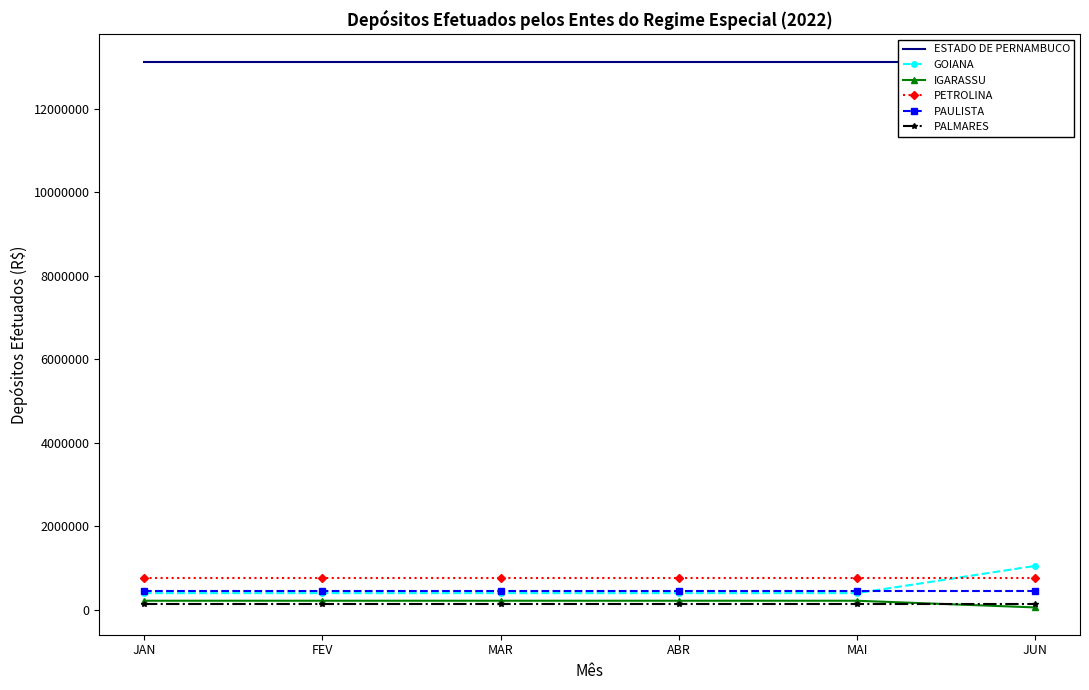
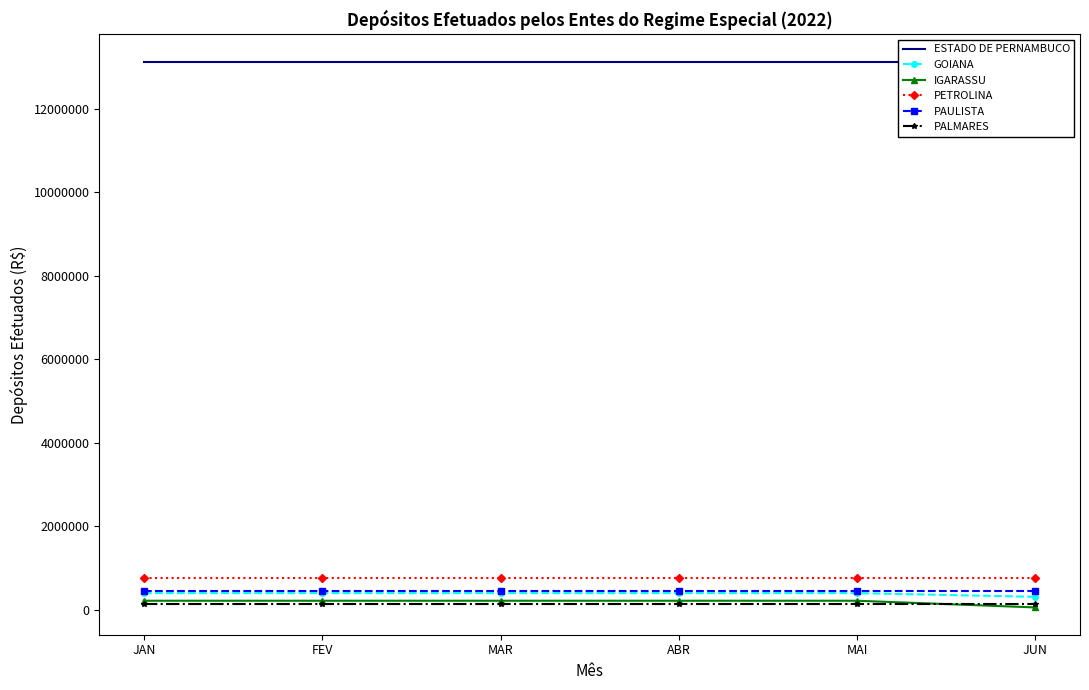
GOIANA, JUN: 1000000 -> 300000
